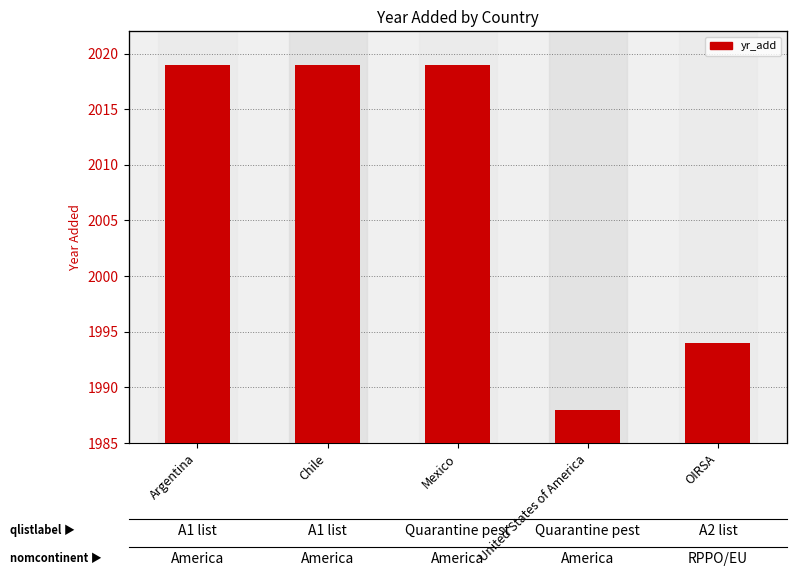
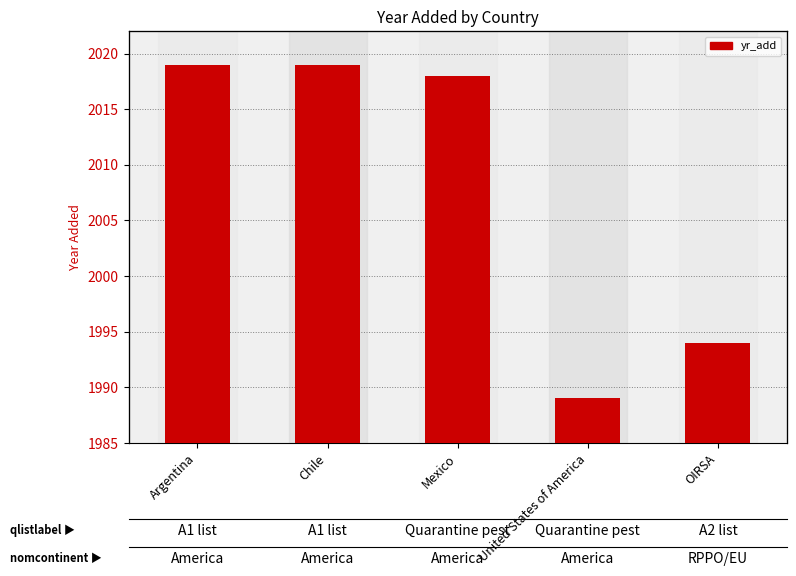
Mexico: 2019 -> 2018
United States of America: 1988 -> 1989
